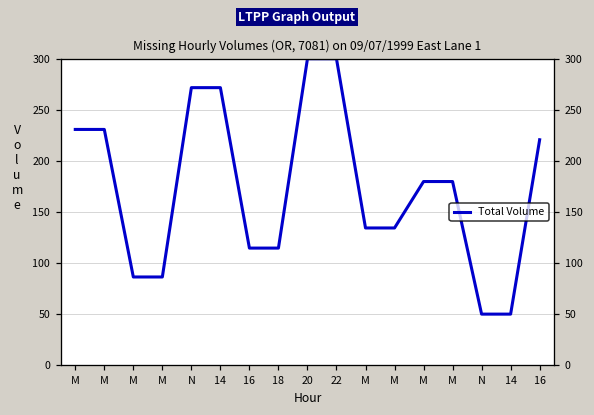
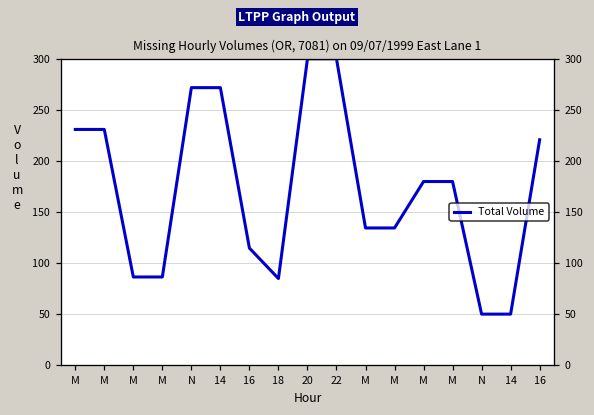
18: 110 -> 80
